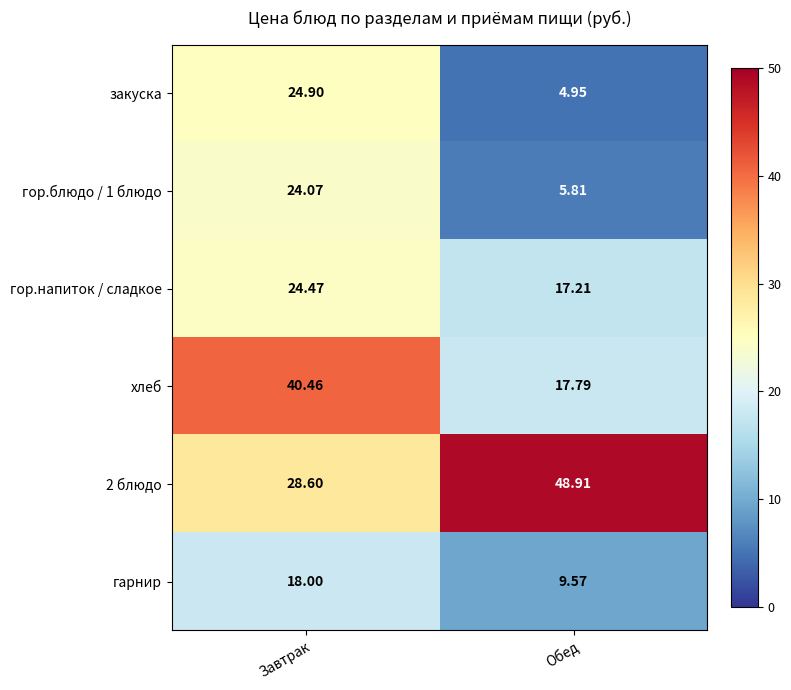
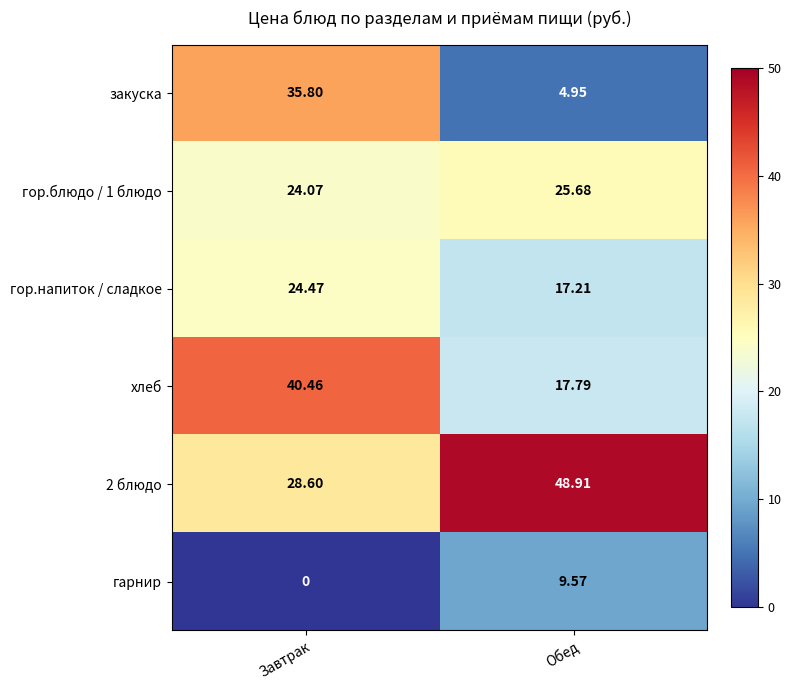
закуска, Завтрак: 24.90 -> 35.80
гор.блюдо / 1 блюдо, Обед: 5.81 -> 25.68
гарнир, Завтрак: 18.00 -> 0
